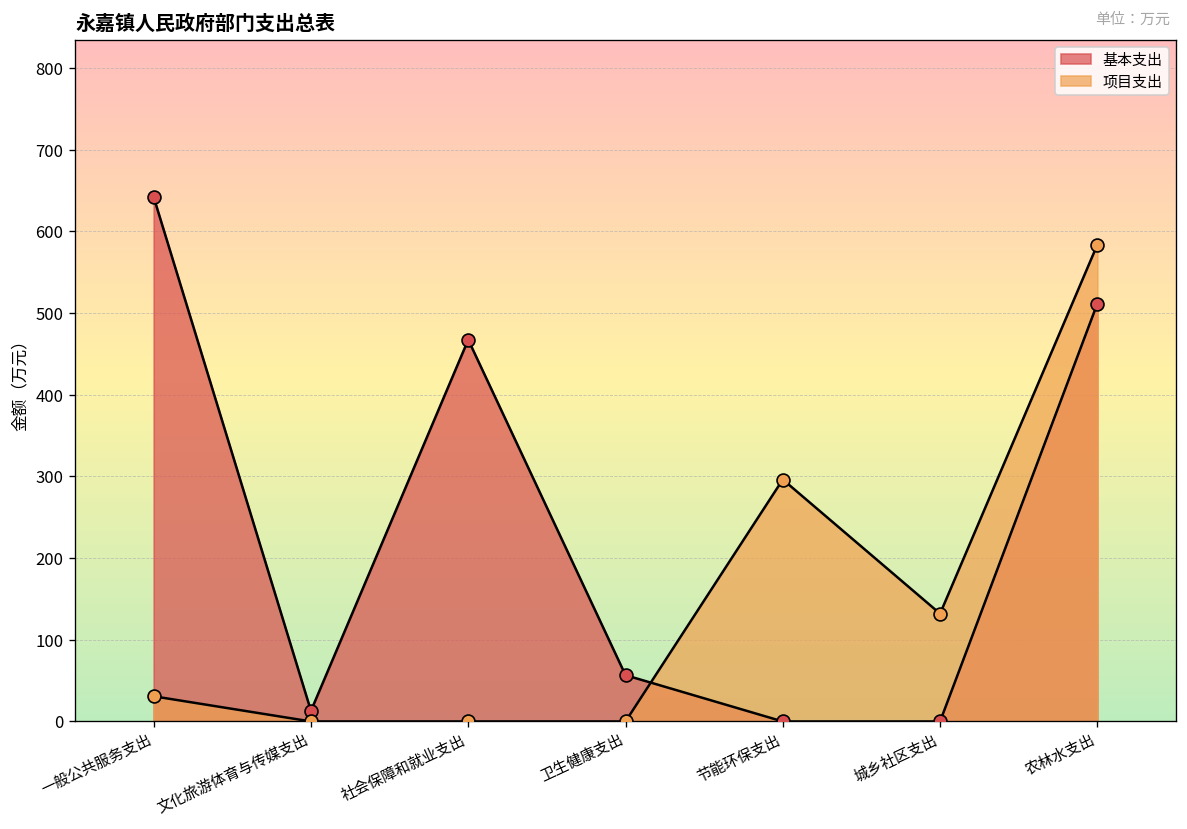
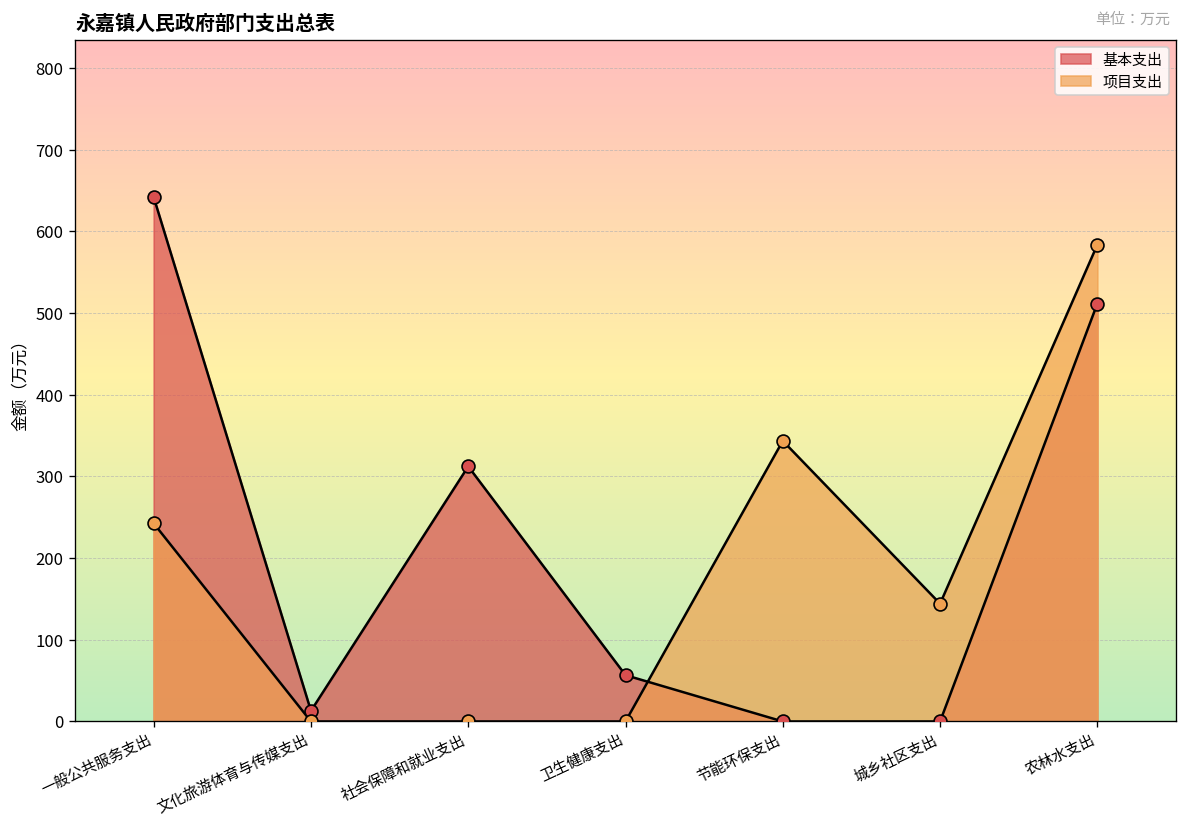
项目支出, 一般公共服务支出: 30 -> 240
基本支出, 社会保障和就业支出: 470 -> 310
项目支出, 节能环保支出: 300 -> 340
项目支出, 城乡社区支出: 130 -> 140
